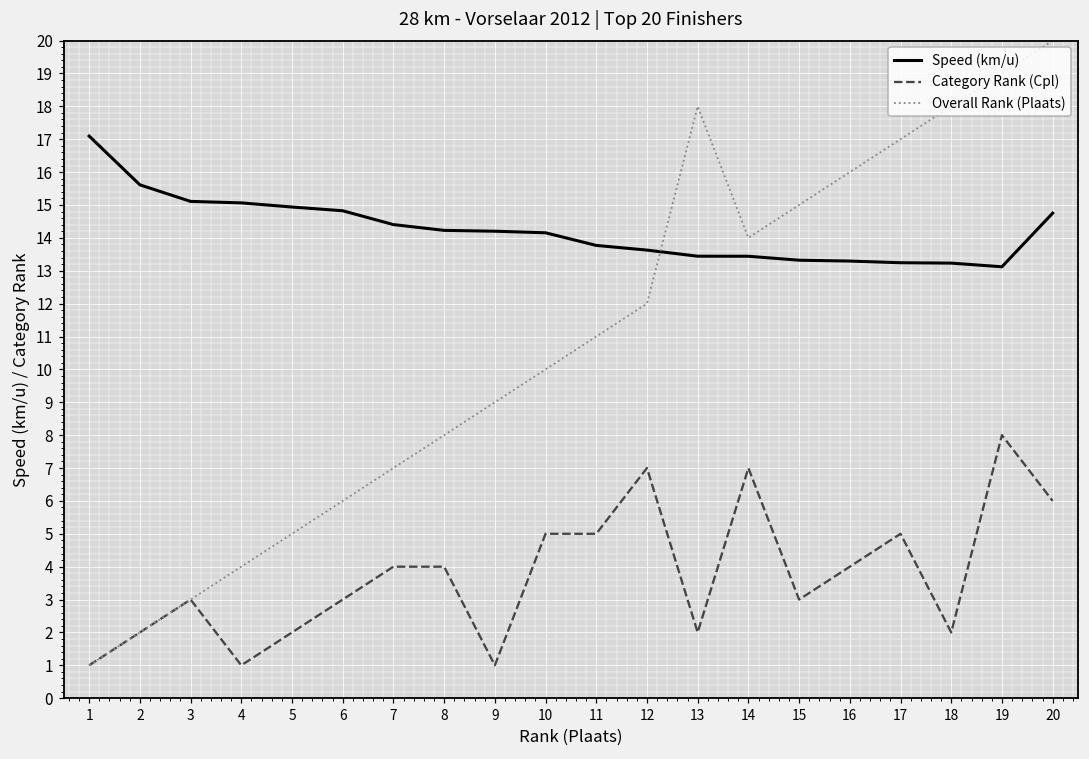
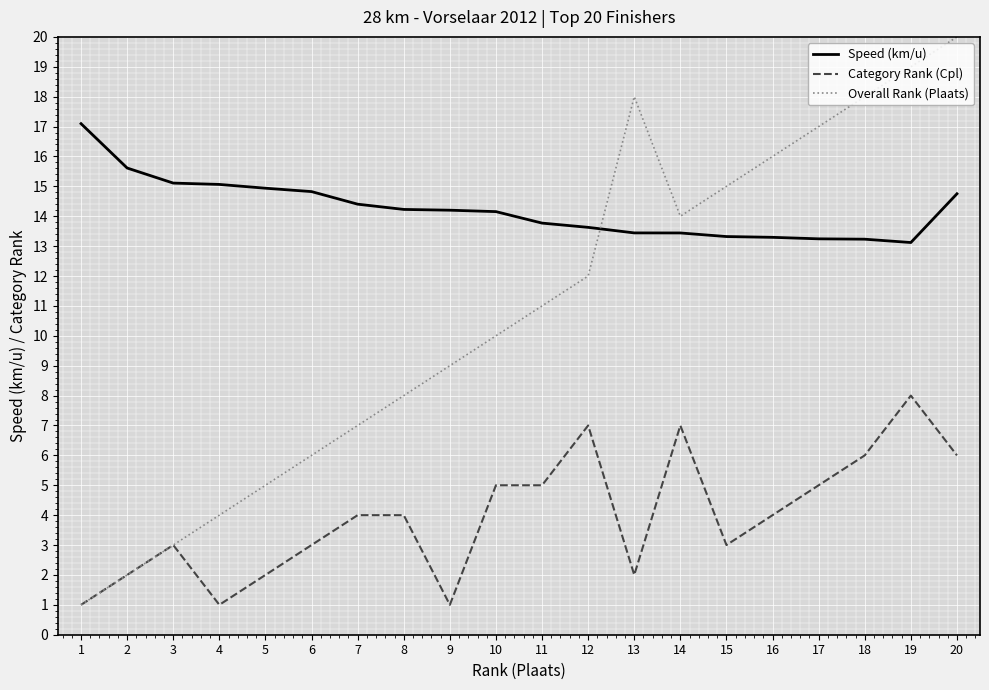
Category Rank (Cpl), 18: 2 -> 6
